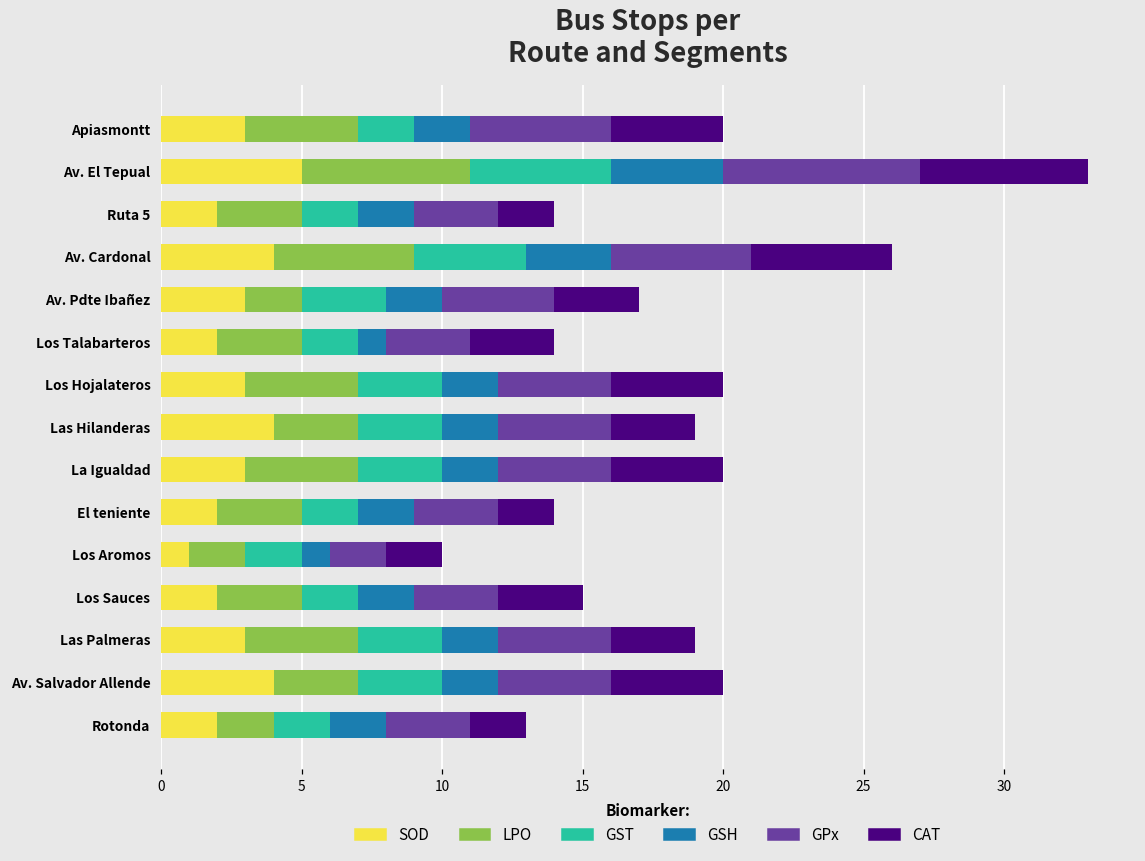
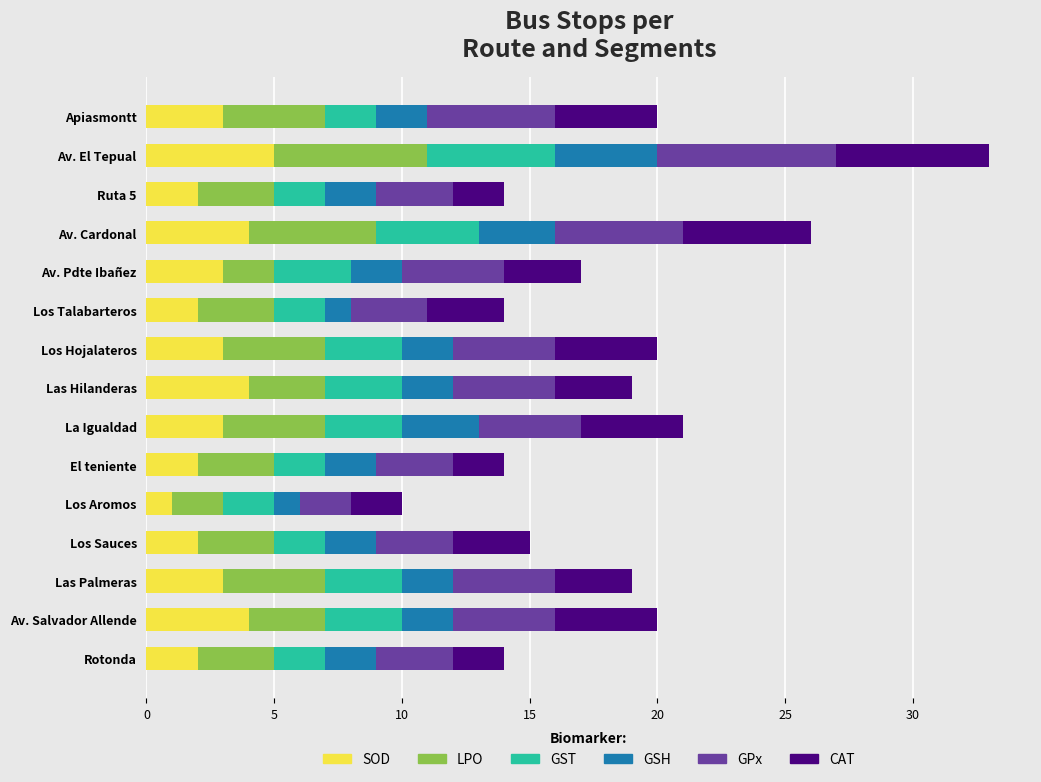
GSH, La Igualdad: 2 -> 3
LPO, Rotonda: 2 -> 3
